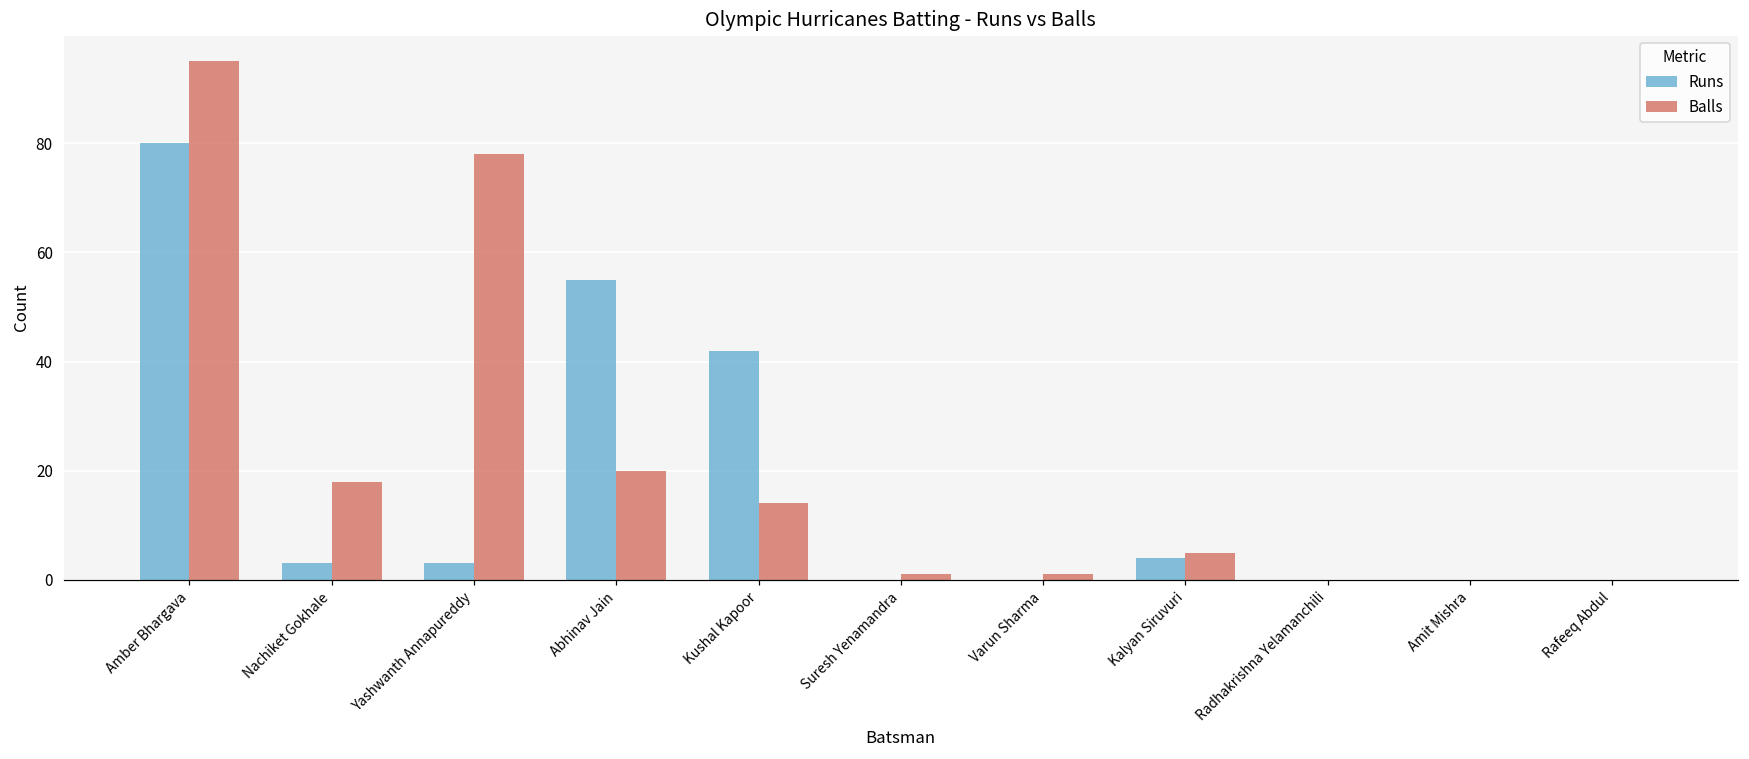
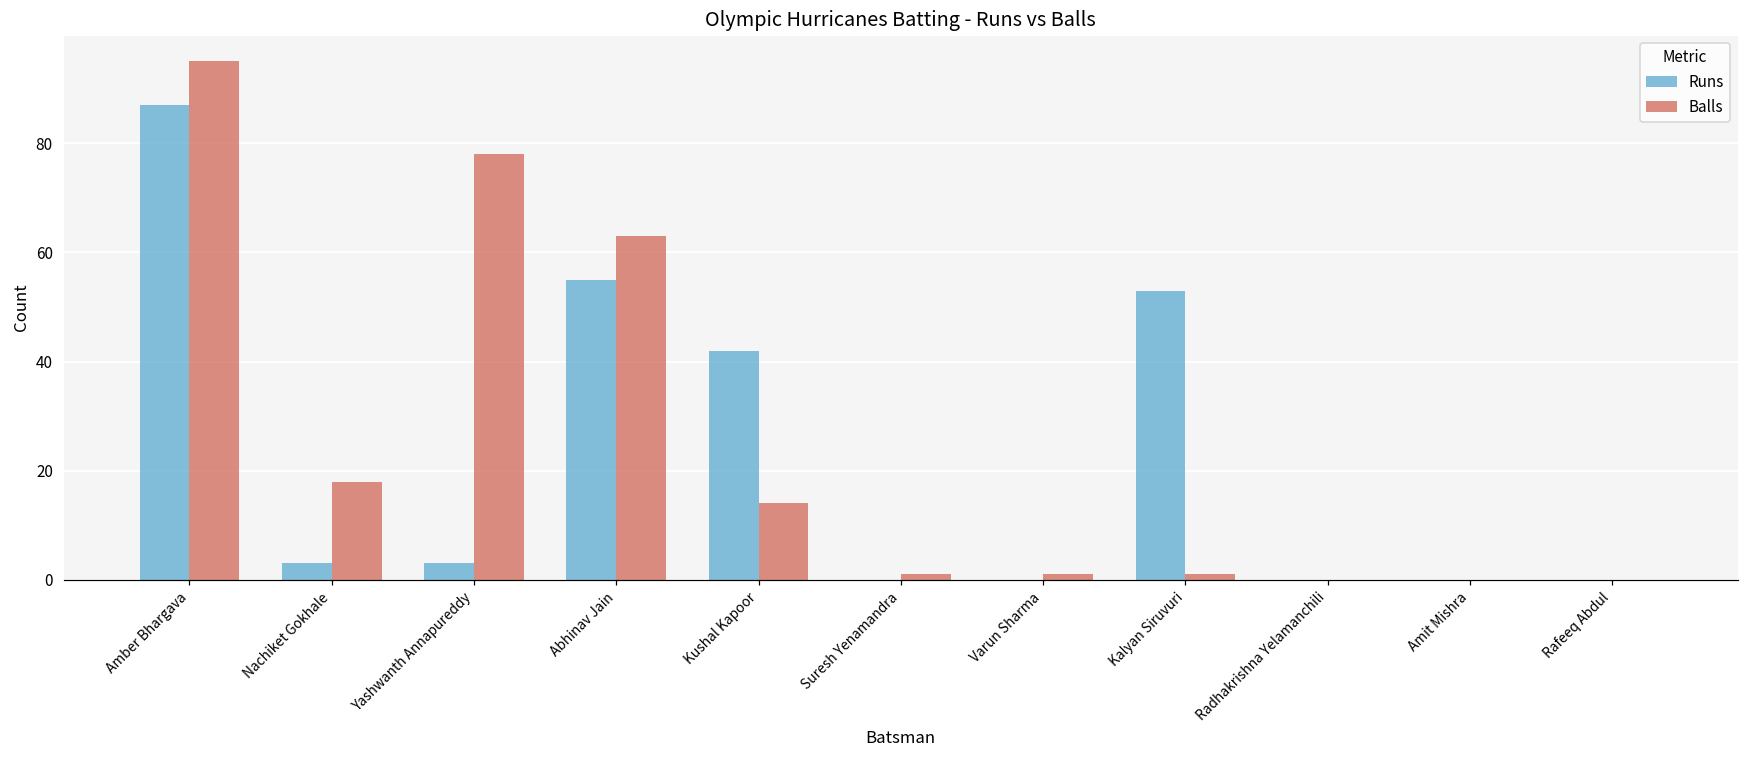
Runs, Amber Bhargava: 80 -> 87
Balls, Abhinav Jain: 20 -> 63
Runs, Kalyan Siruvuri: 4 -> 53
Balls, Kalyan Siruvuri: 5 -> 1
